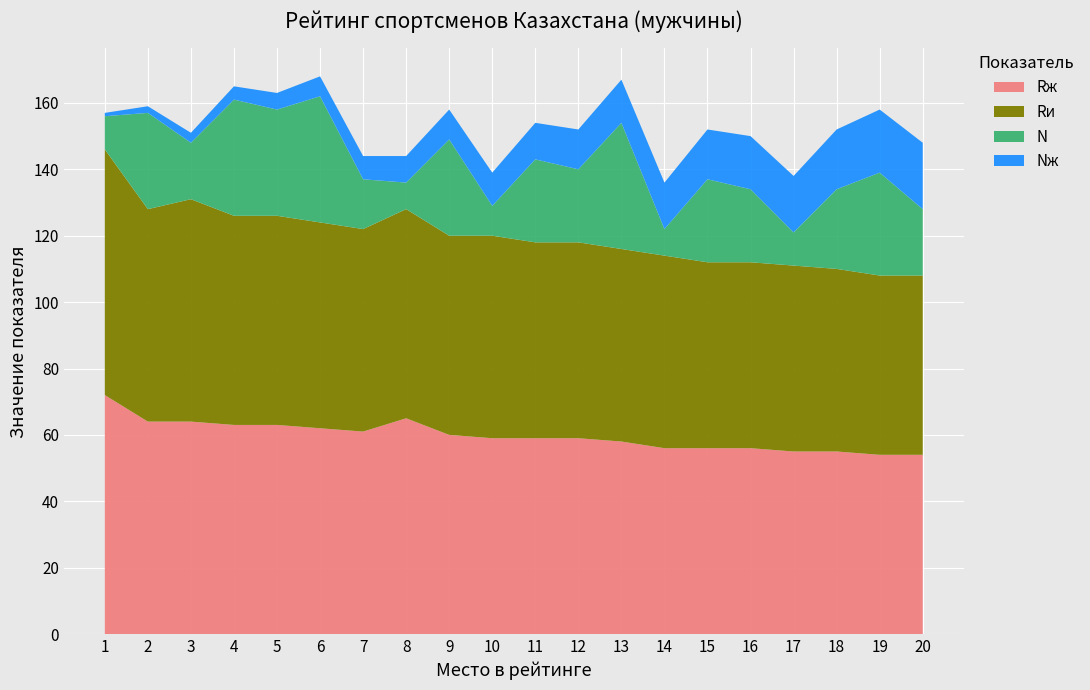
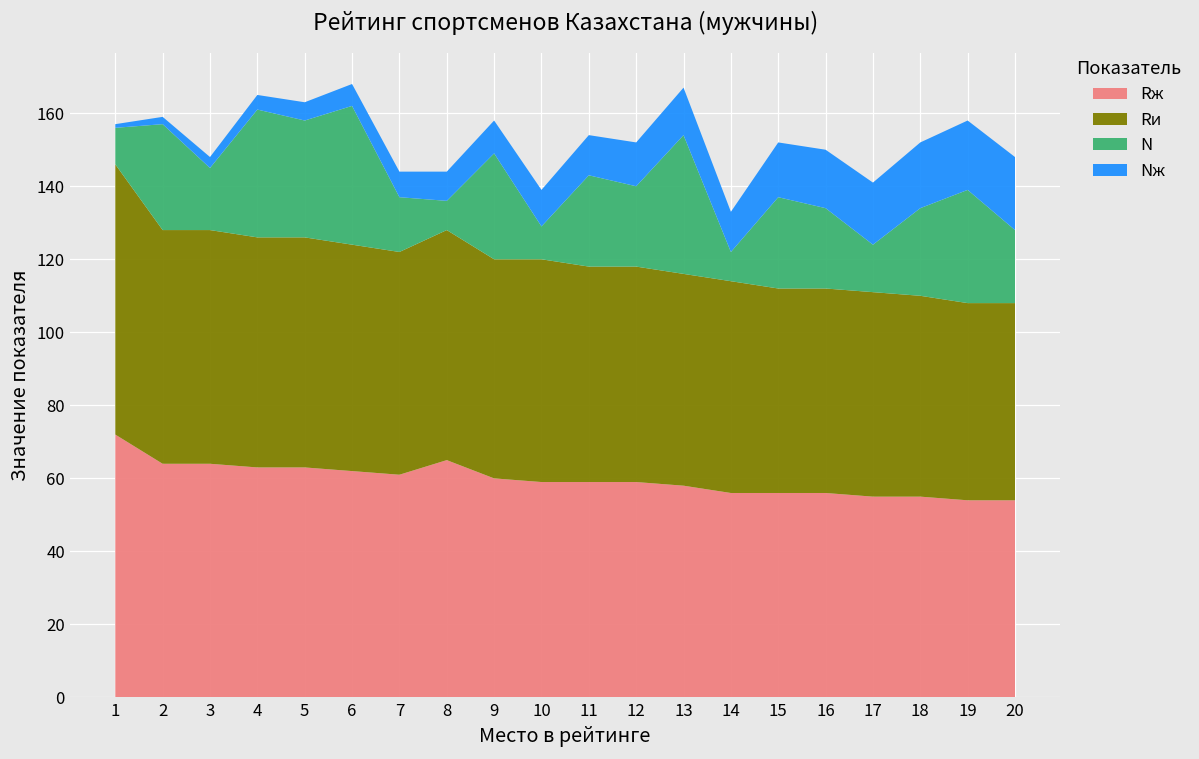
Rи, 3: 67 -> 64
Nж, 14: 14 -> 11
N, 17: 10 -> 13
